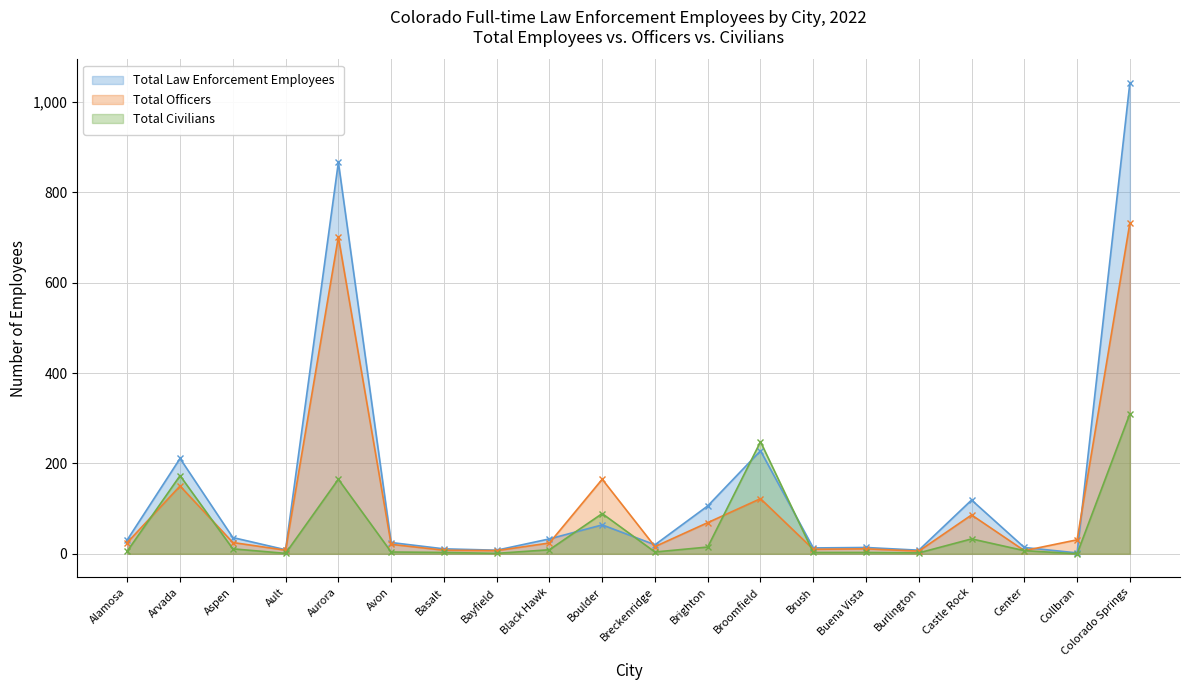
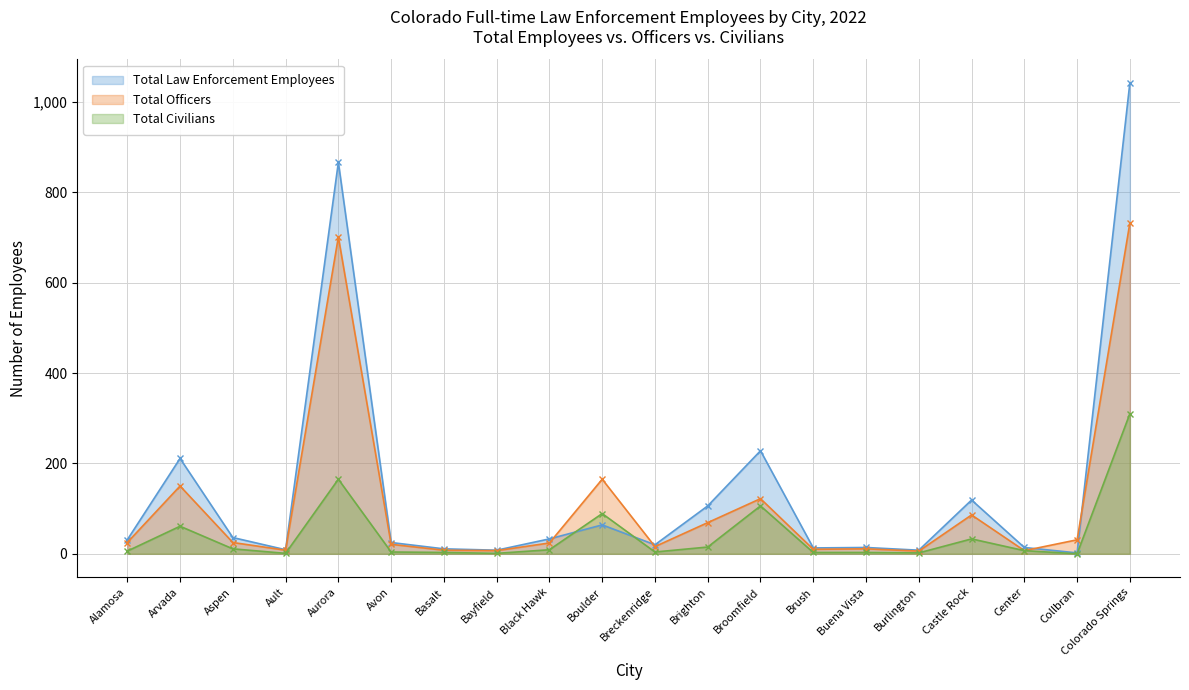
Total Civilians, Arvada: 170 -> 60
Total Civilians, Broomfield: 250 -> 110
